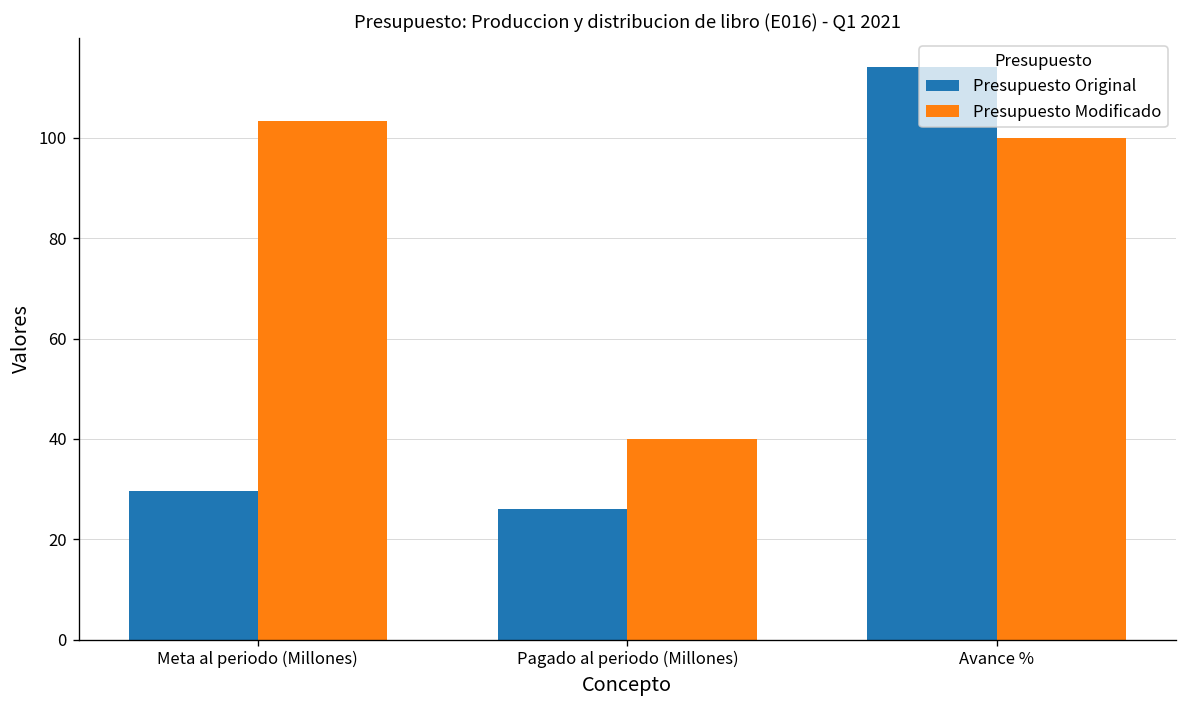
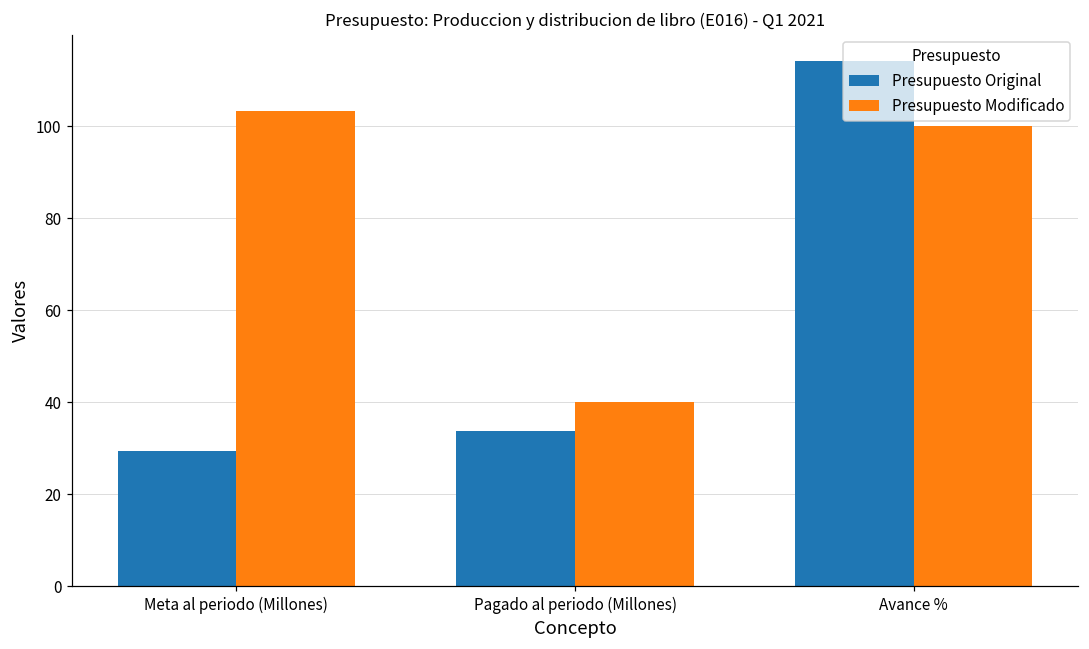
Presupuesto Original, Pagado al periodo (Millones): 26 -> 34
